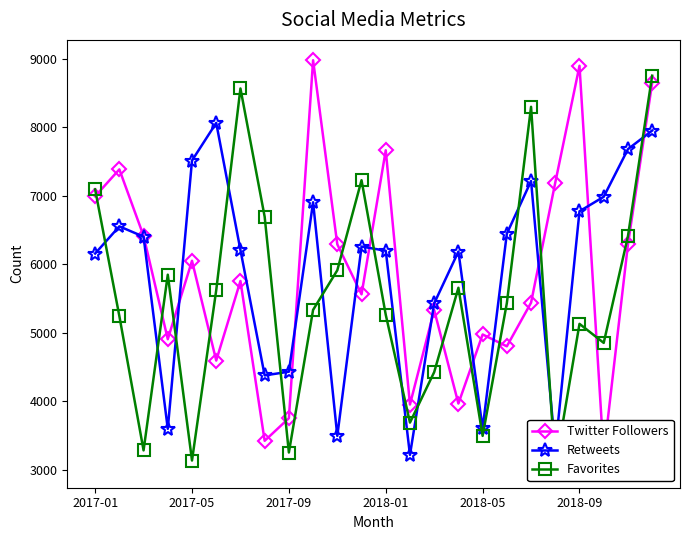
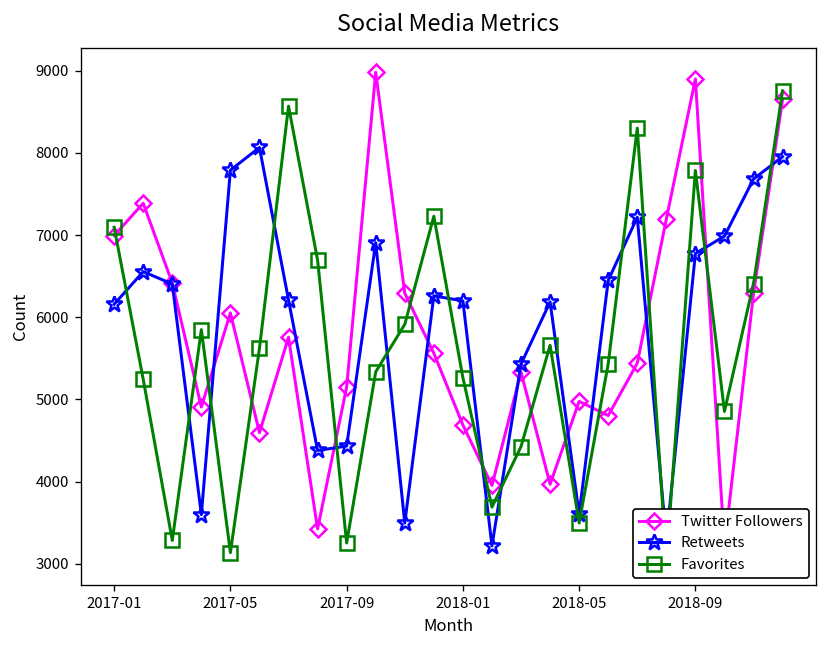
Retweets, 2017-05: 7500 -> 7800
Twitter Followers, 2017-09: 3800 -> 5200
Twitter Followers, 2018-01: 7700 -> 4700
Favorites, 2018-09: 5100 -> 7800
